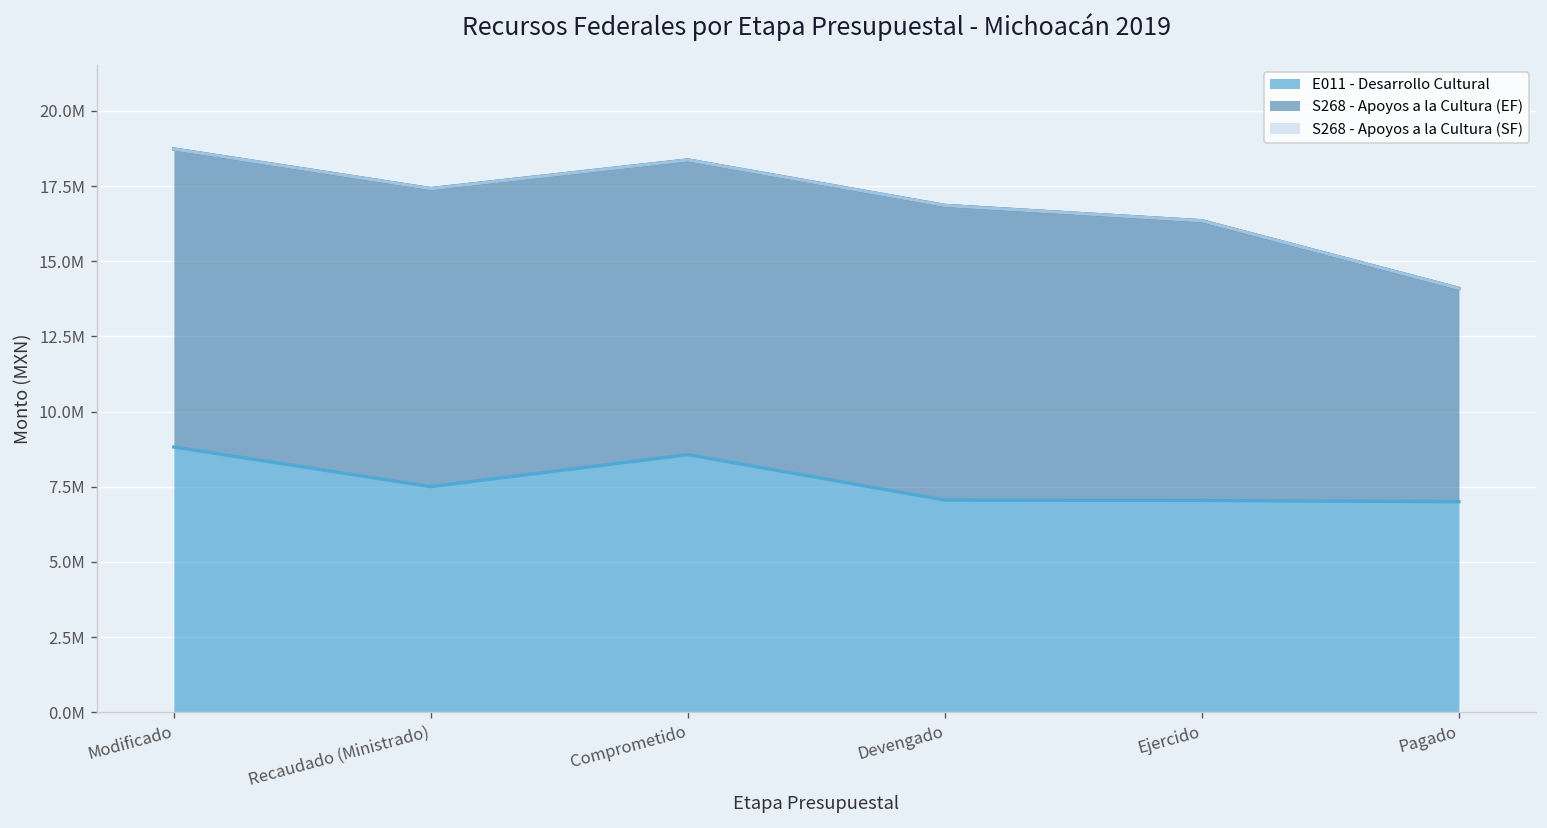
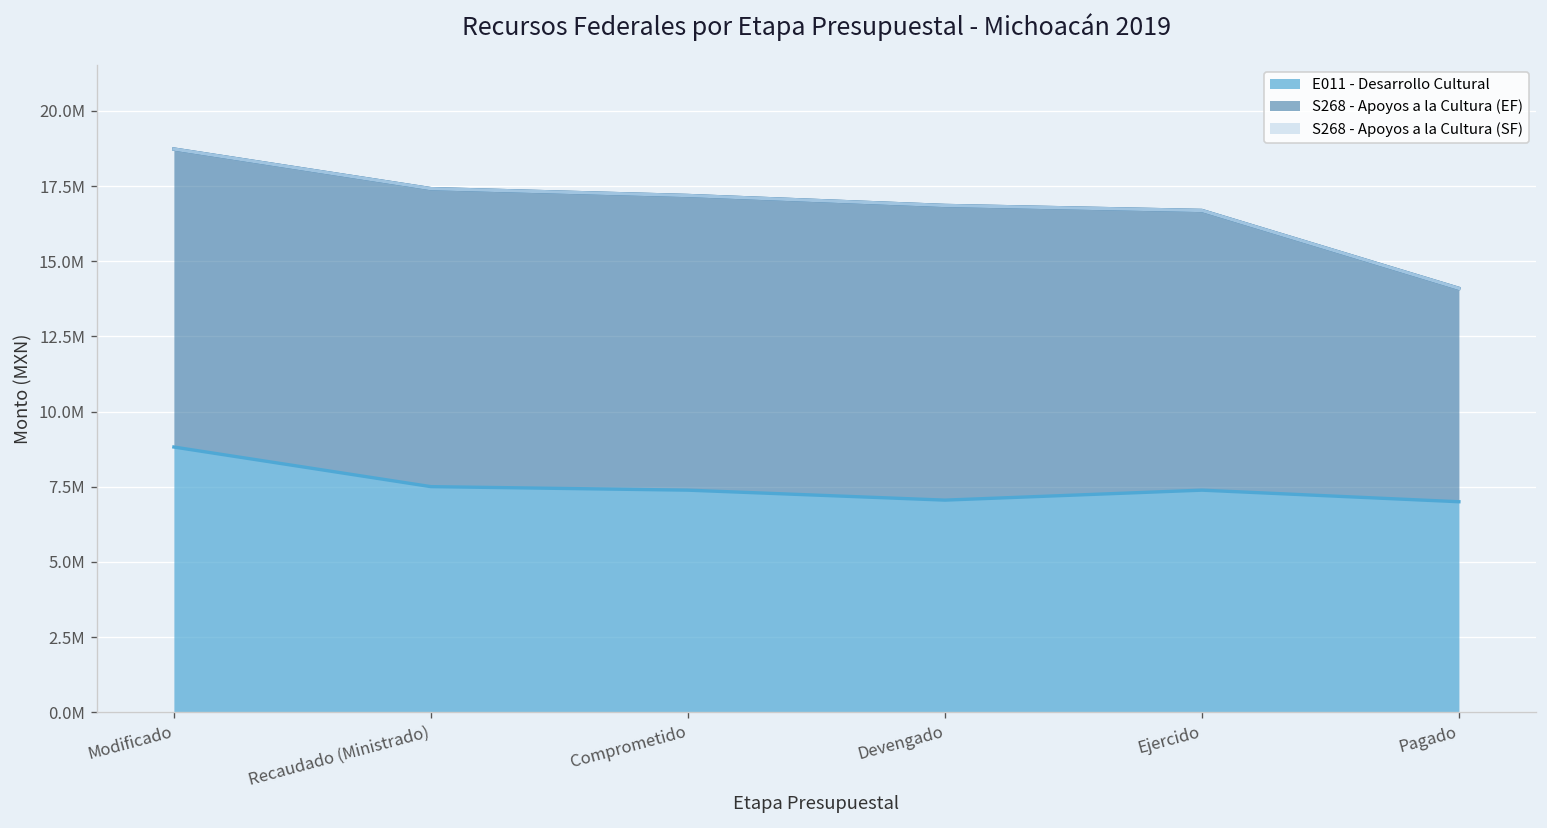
E011 - Desarrollo Cultural, Comprometido: 8600000 -> 7400000
E011 - Desarrollo Cultural, Ejercido: 7000000 -> 7400000
